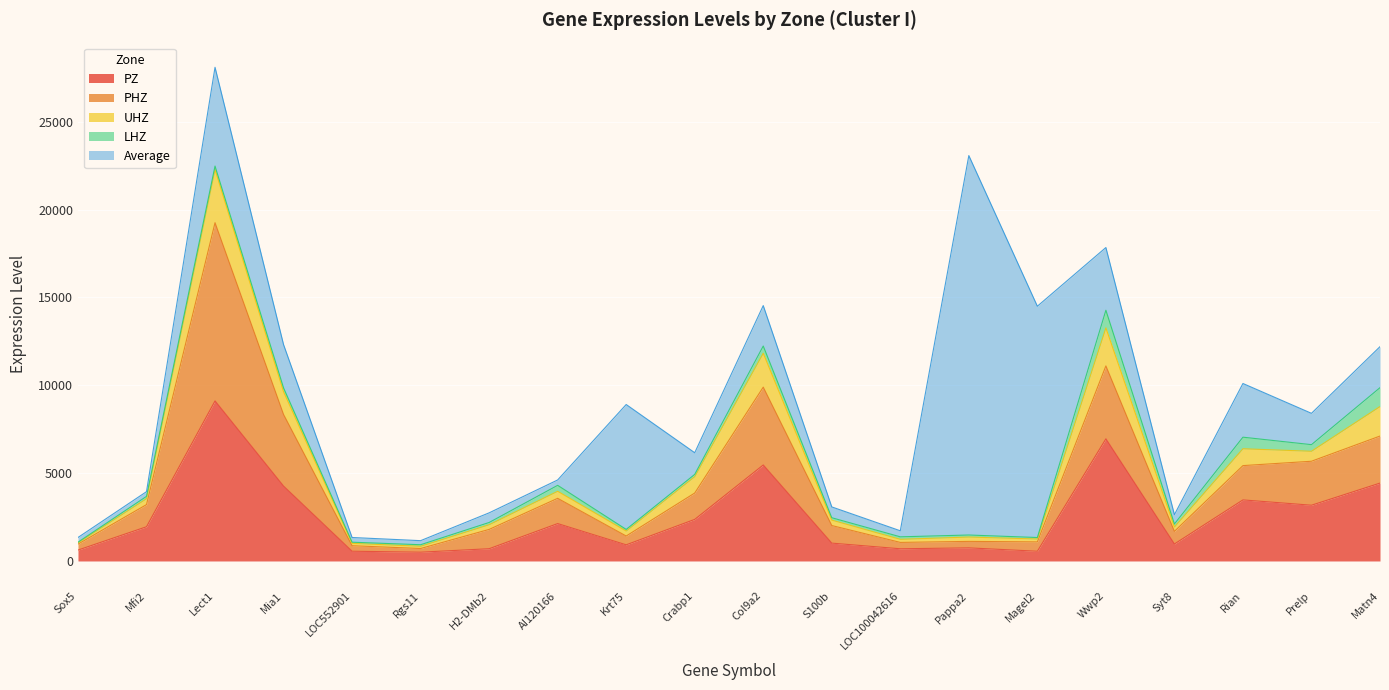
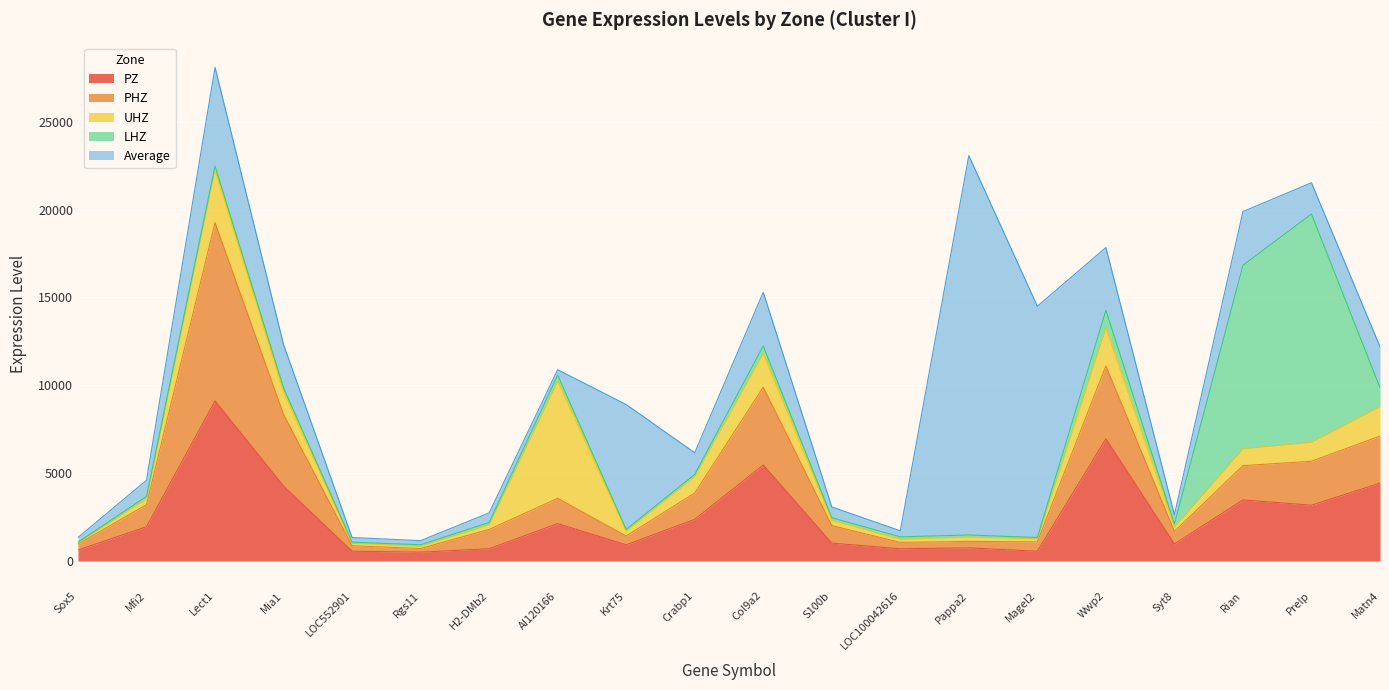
Average, Mfi2: 300 -> 900
UHZ, AI120166: 400 -> 6700
Average, Col9a2: 2300 -> 3100
LHZ, Rian: 700 -> 10400
UHZ, Prelp: 600 -> 1100
LHZ, Prelp: 400 -> 13000
